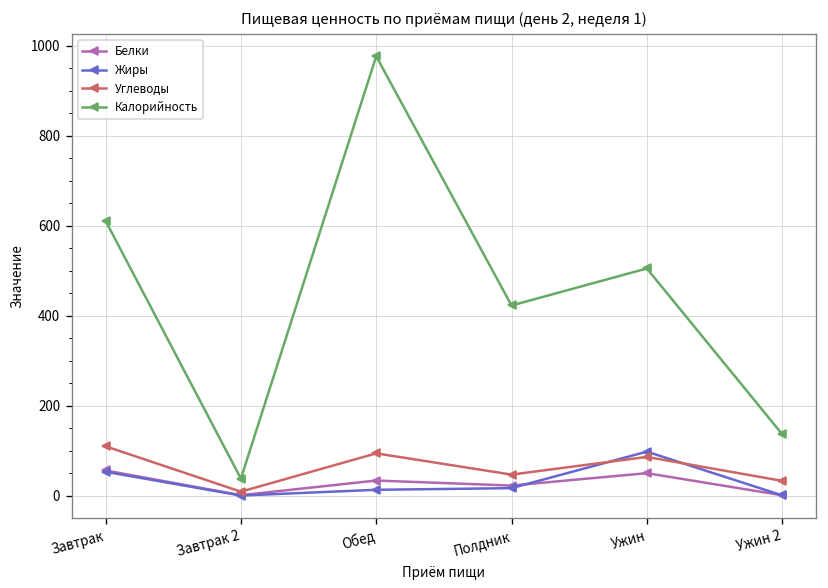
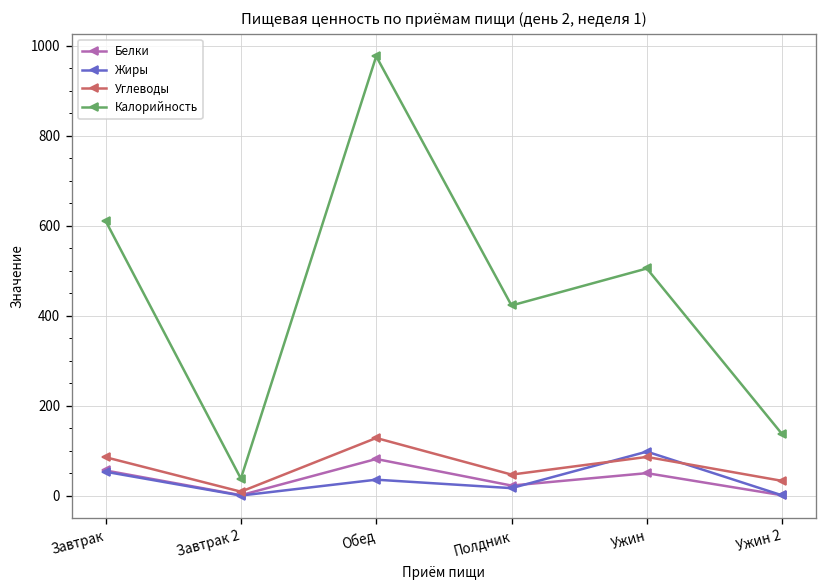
Углеводы, Завтрак: 110 -> 90
Белки, Обед: 30 -> 80
Жиры, Обед: 10 -> 40
Углеводы, Обед: 90 -> 130
